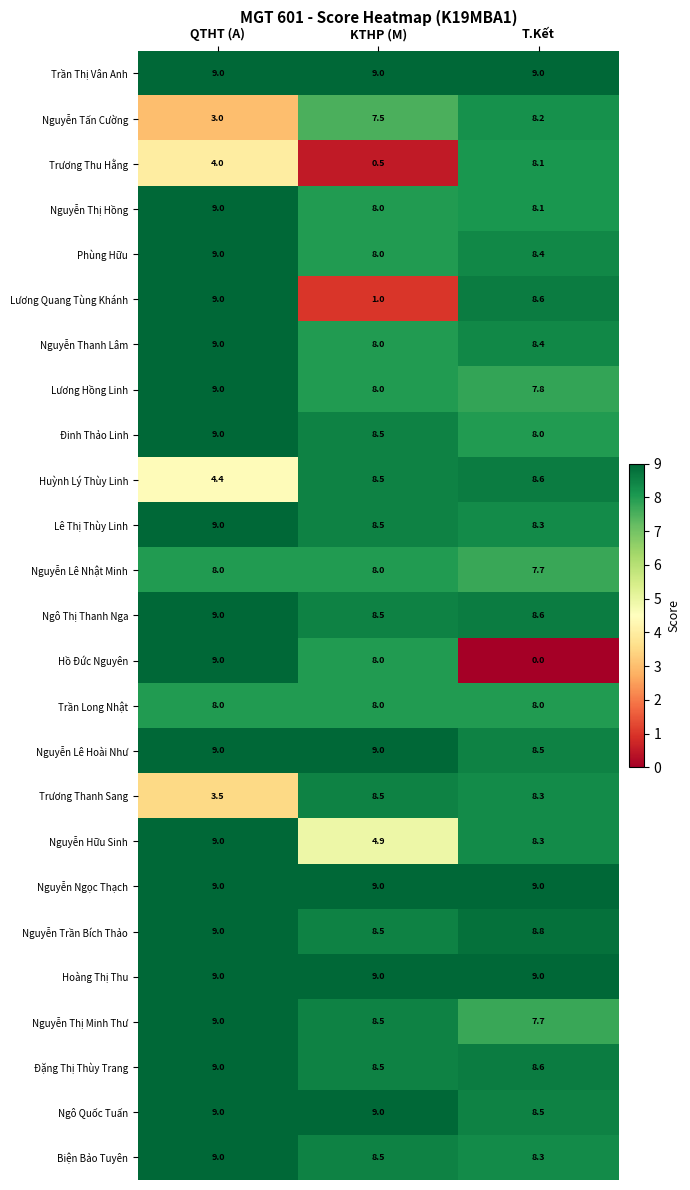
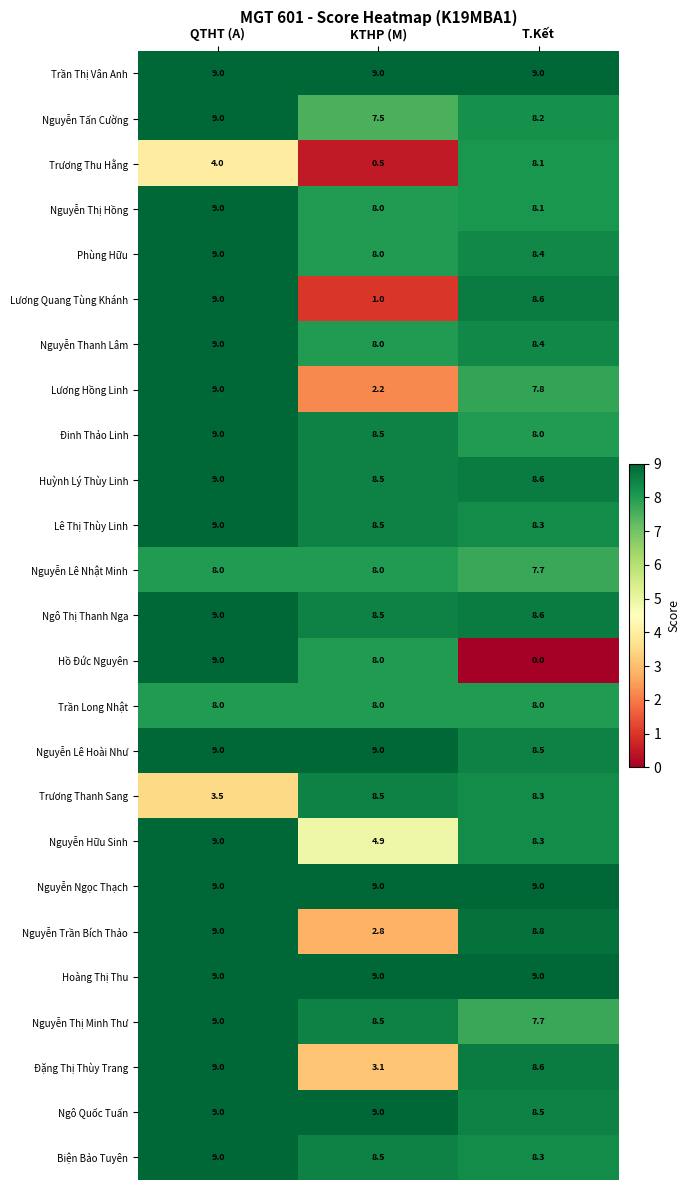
Nguyễn Tấn Cường, QTHT (A): 3.0 -> 9.0
Lương Hồng Linh, KTHP (M): 8.0 -> 2.2
Huỳnh Lý Thùy Linh, QTHT (A): 4.4 -> 9.0
Nguyễn Trần Bích Thảo, KTHP (M): 8.5 -> 2.8
Đặng Thị Thùy Trang, KTHP (M): 8.5 -> 3.1
